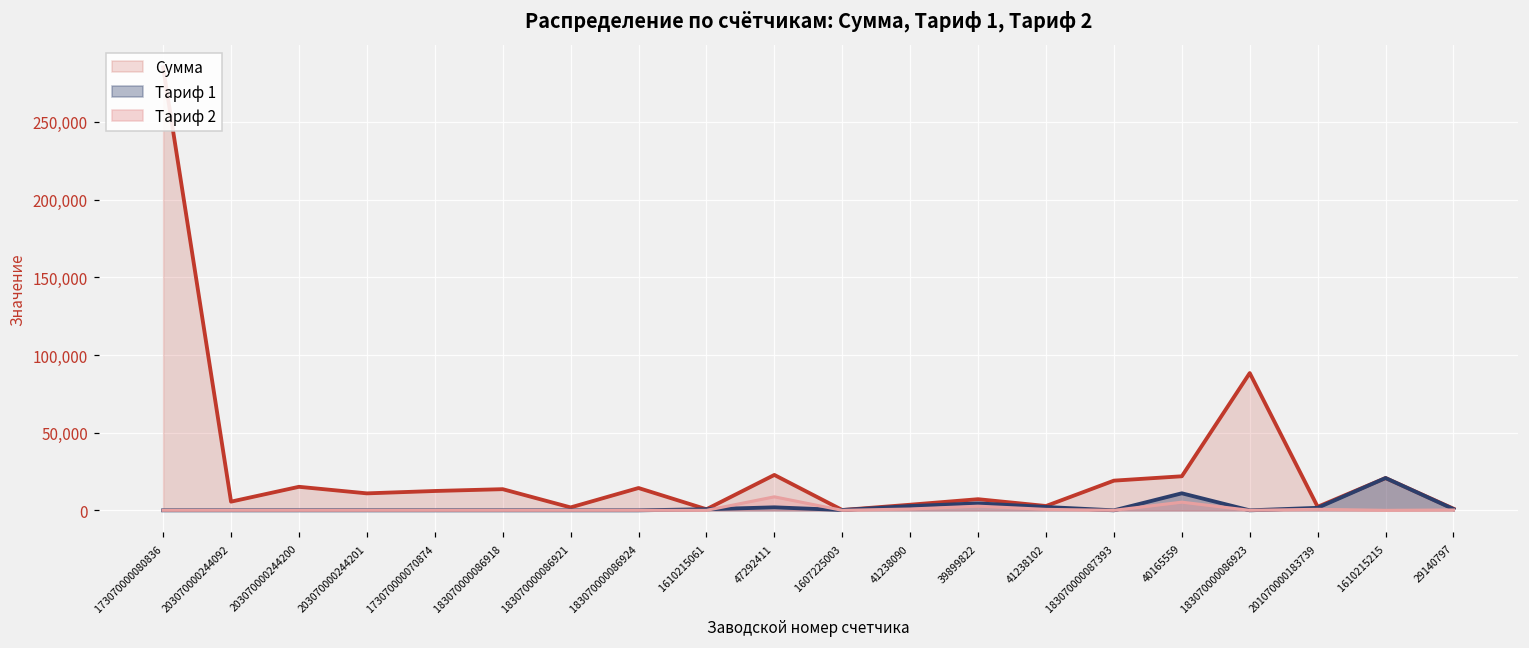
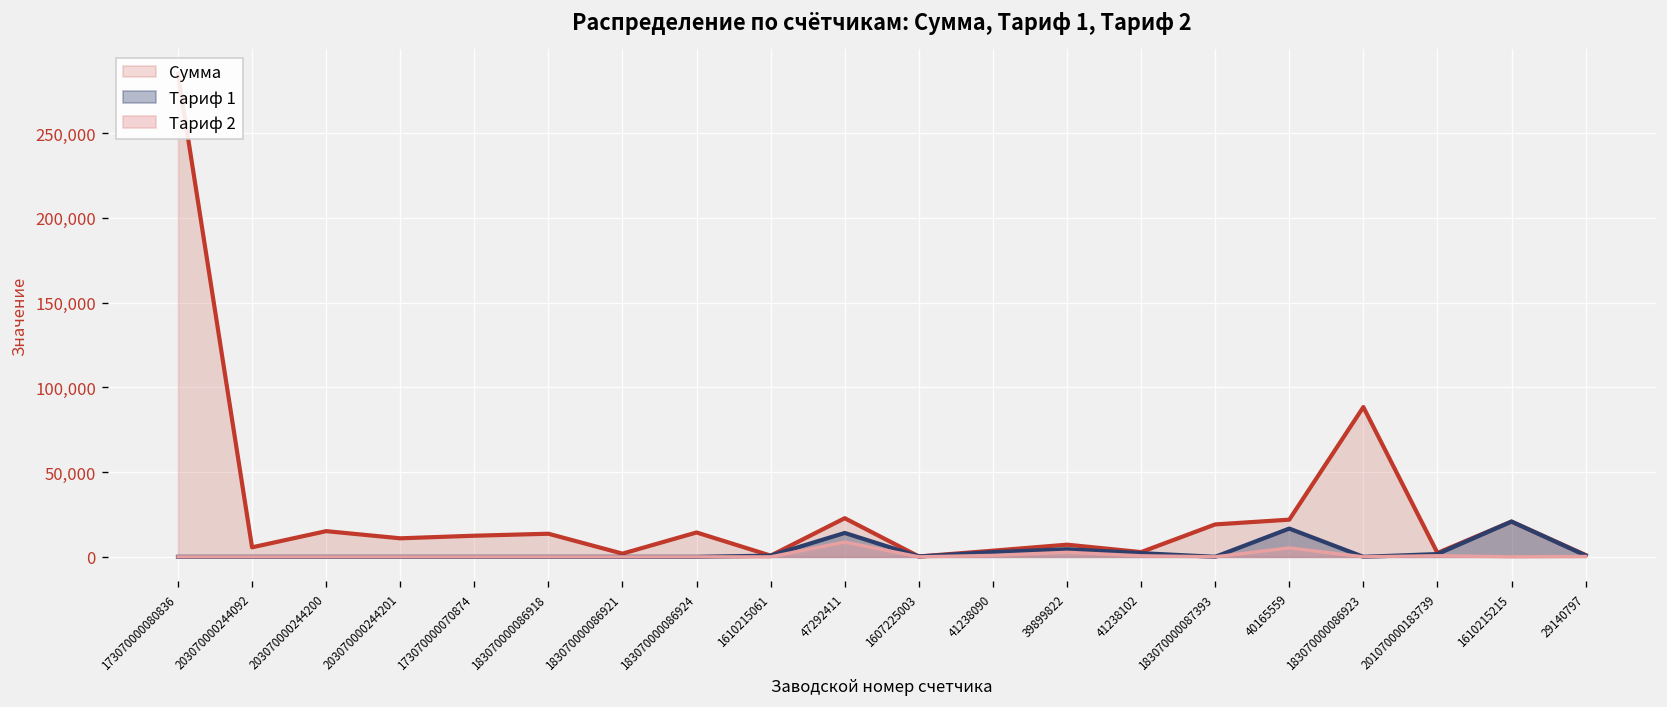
Тариф 1, 47292411: 2,000 -> 14,000
Тариф 1, 40165559: 11,000 -> 17,000
